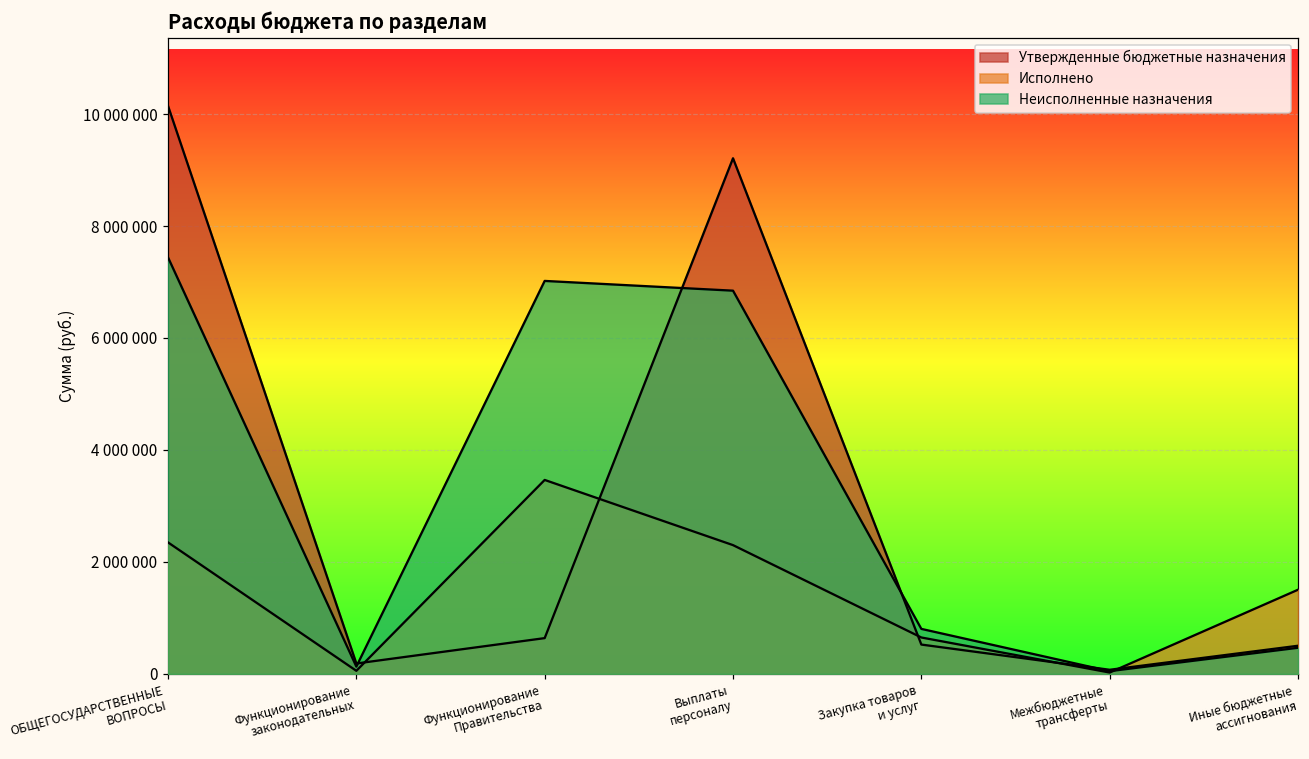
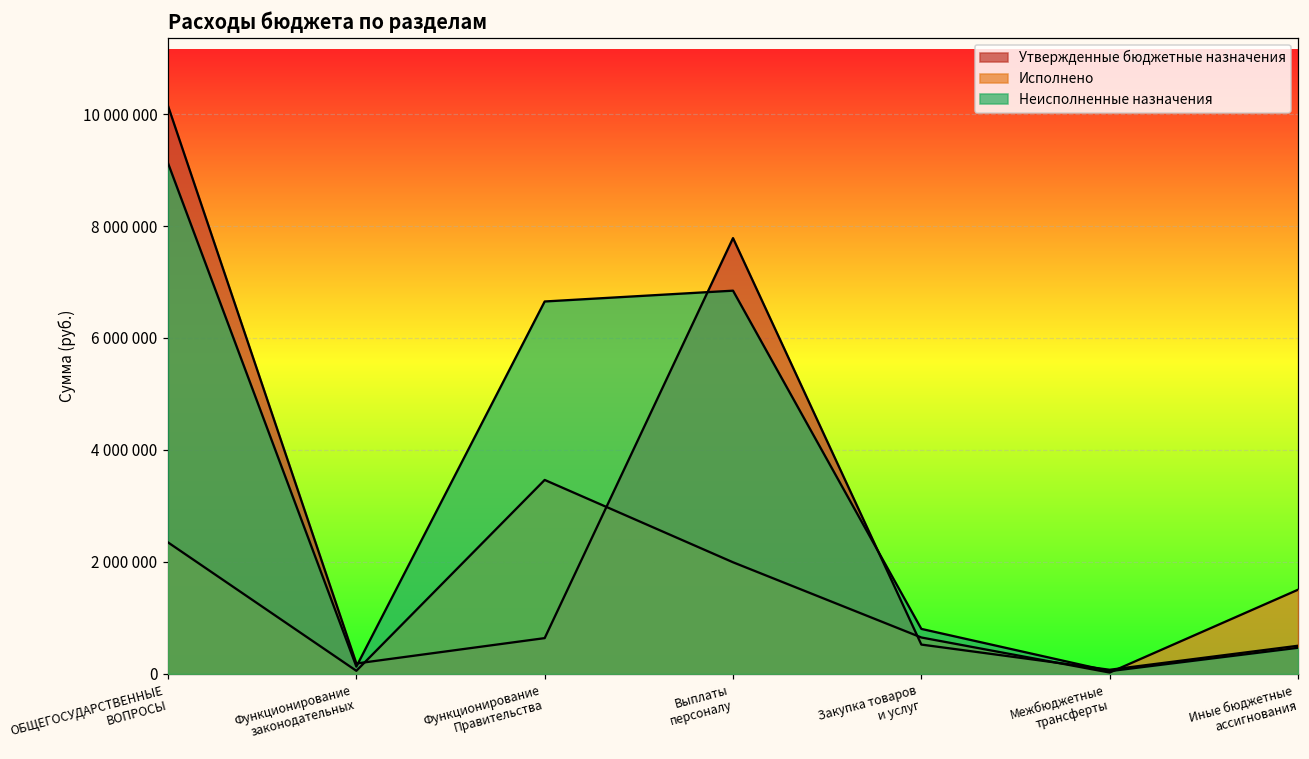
Неисполненные назначения, ОБЩЕГОСУДАРСТВЕННЫЕ ВОПРОСЫ: 7400000 -> 9100000
Неисполненные назначения, Функционирование Правительства: 7000000 -> 6700000
Утвержденные бюджетные назначения, Выплаты персоналу: 9200000 -> 7800000
Исполнено, Выплаты персоналу: 2300000 -> 2000000
